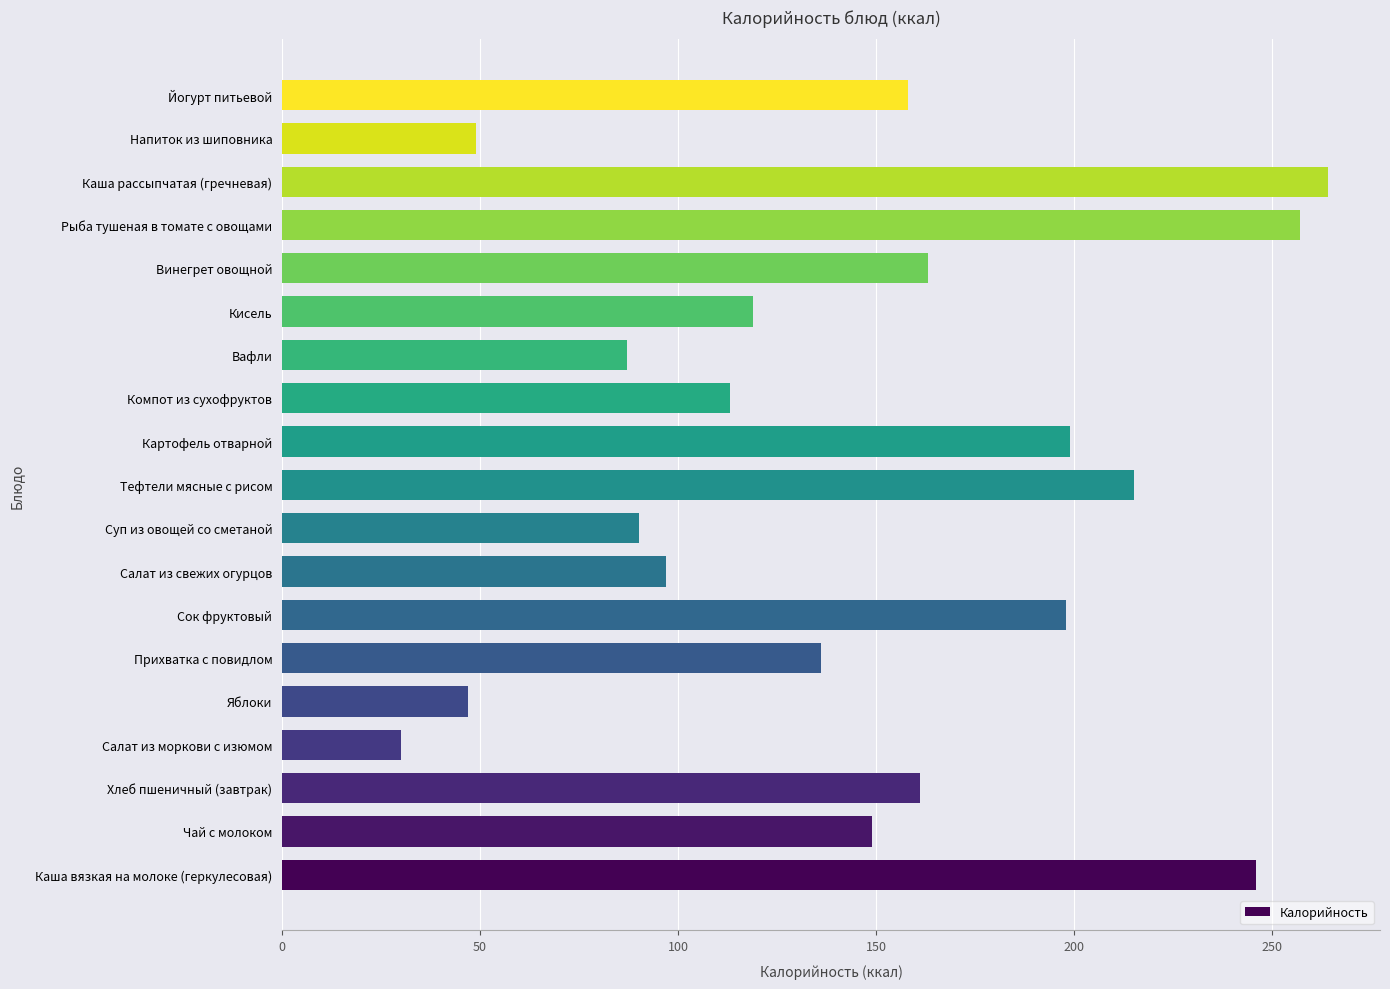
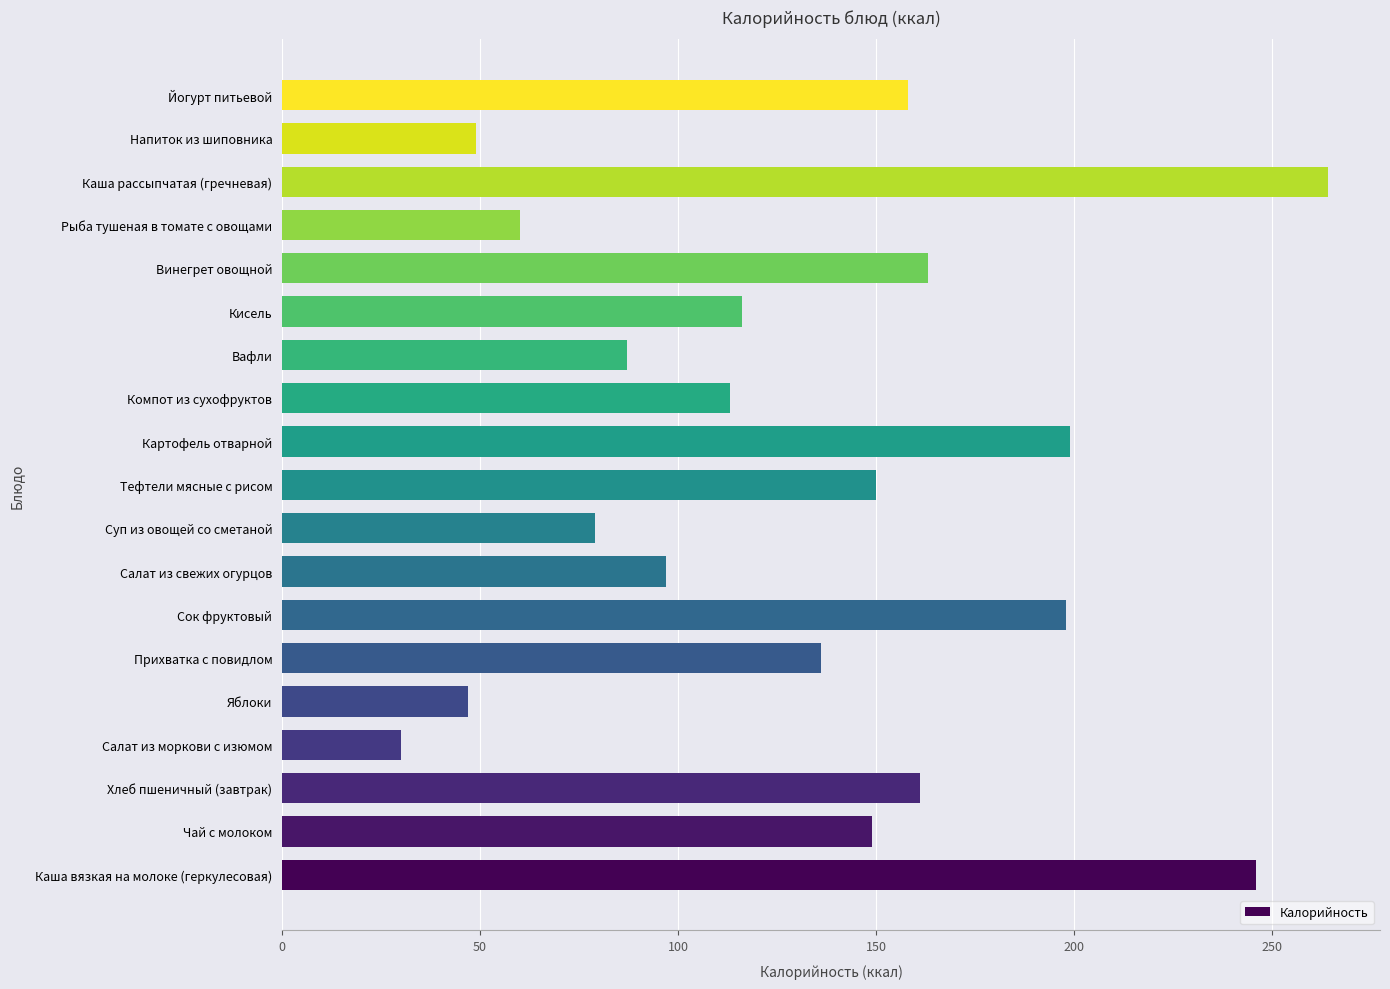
Рыба тушеная в томате с овощами: 257 -> 60
Кисель: 119 -> 116
Тефтели мясные с рисом: 215 -> 150
Суп из овощей со сметаной: 90 -> 79
